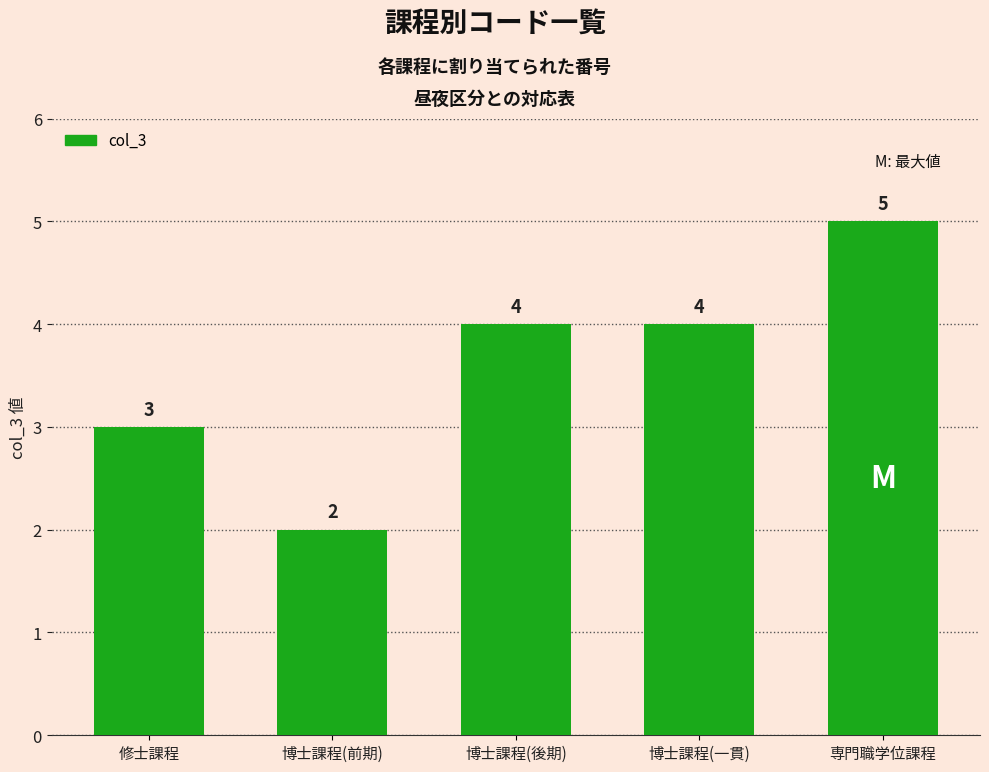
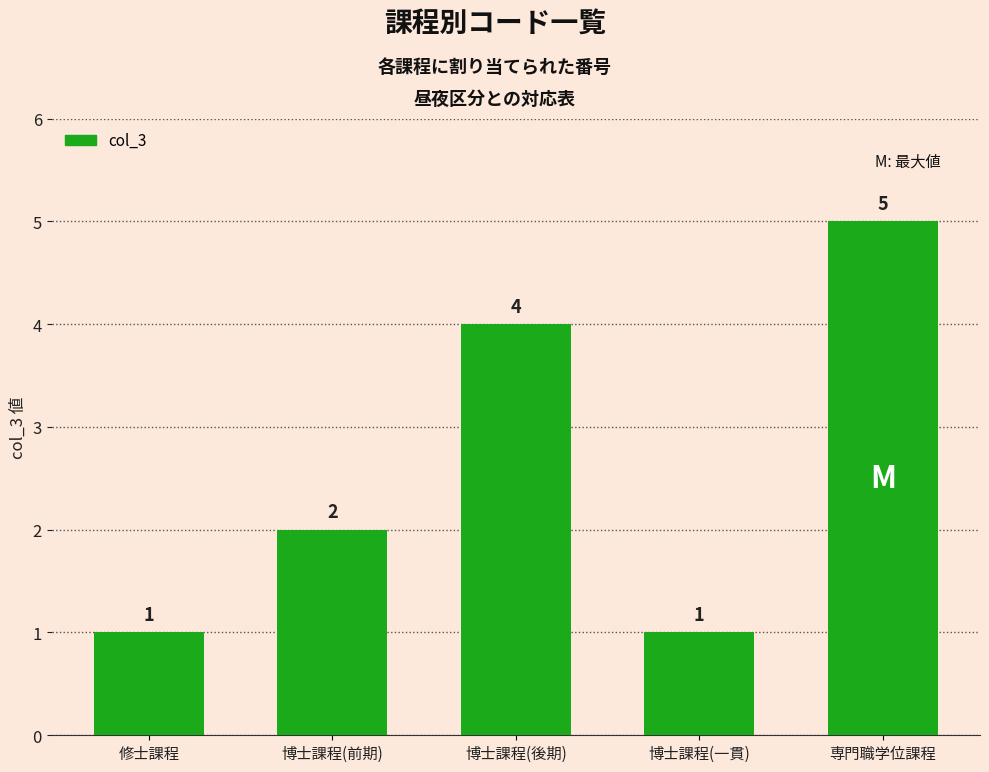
修士課程: 3 -> 1
博士課程(一貫): 4 -> 1
